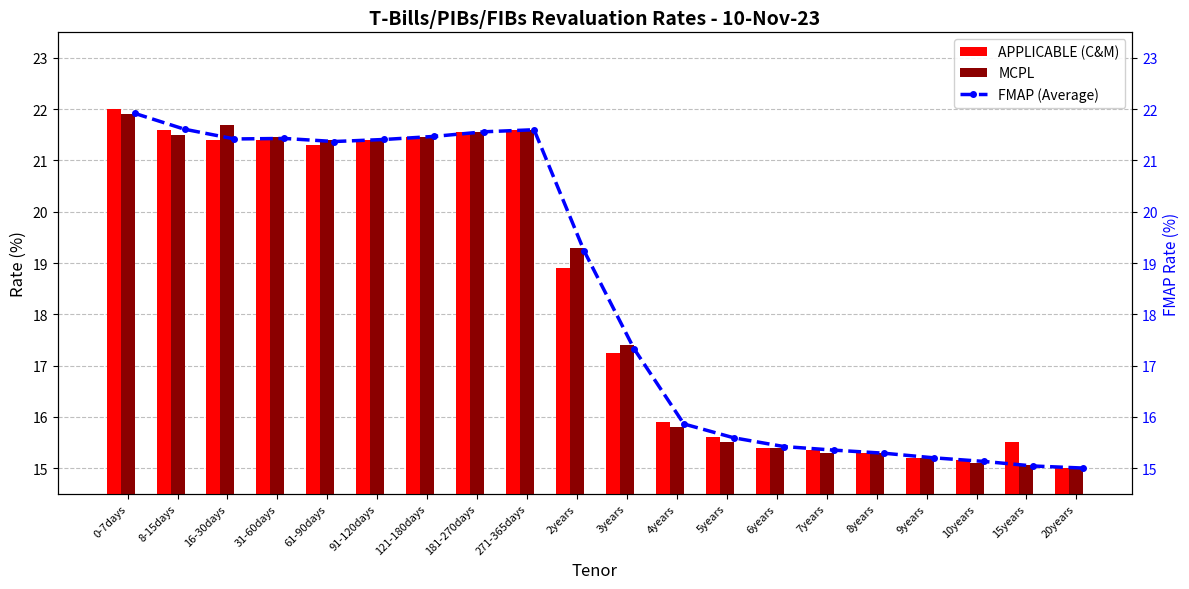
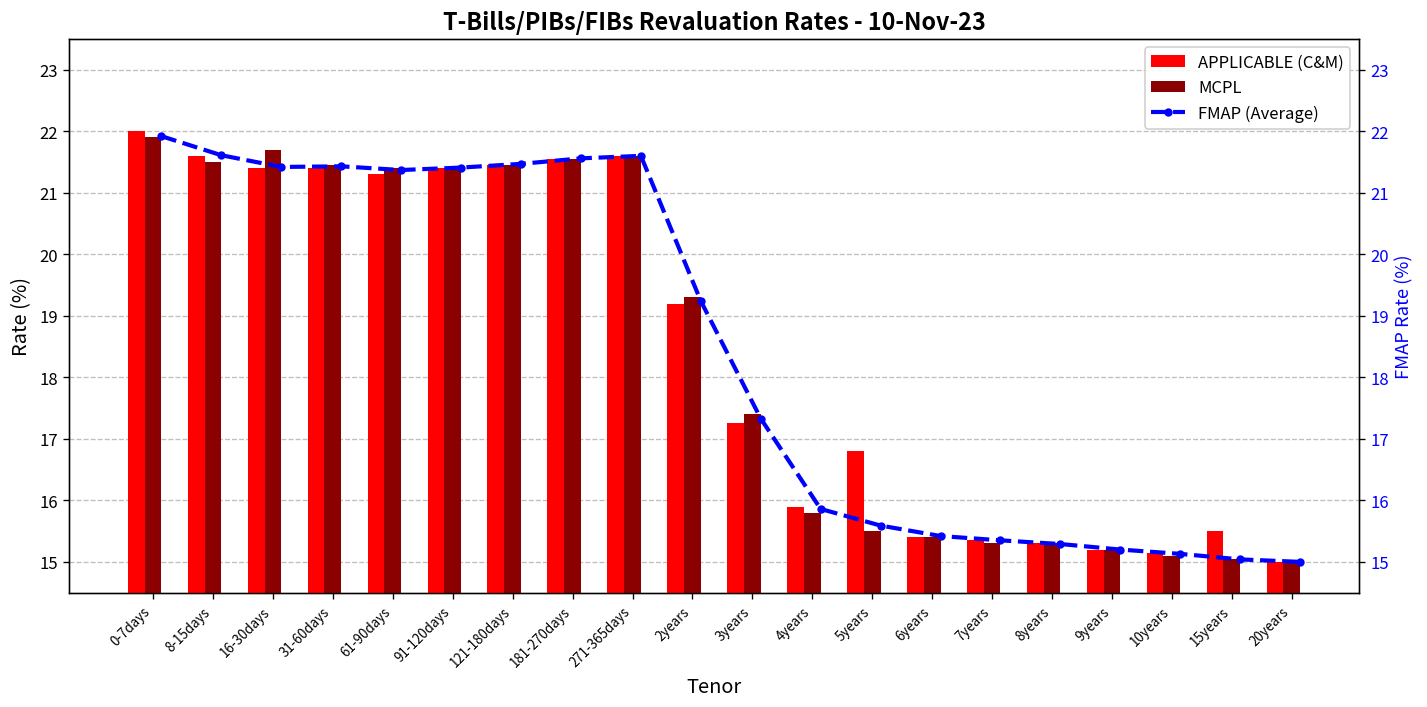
APPLICABLE (C&M), 2years: 18.9 -> 19.2
APPLICABLE (C&M), 5years: 15.6 -> 16.8
